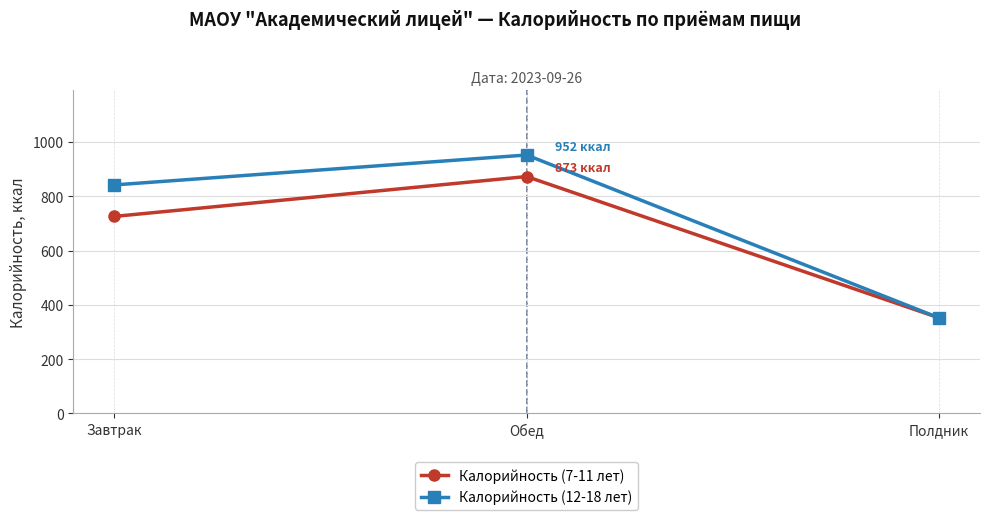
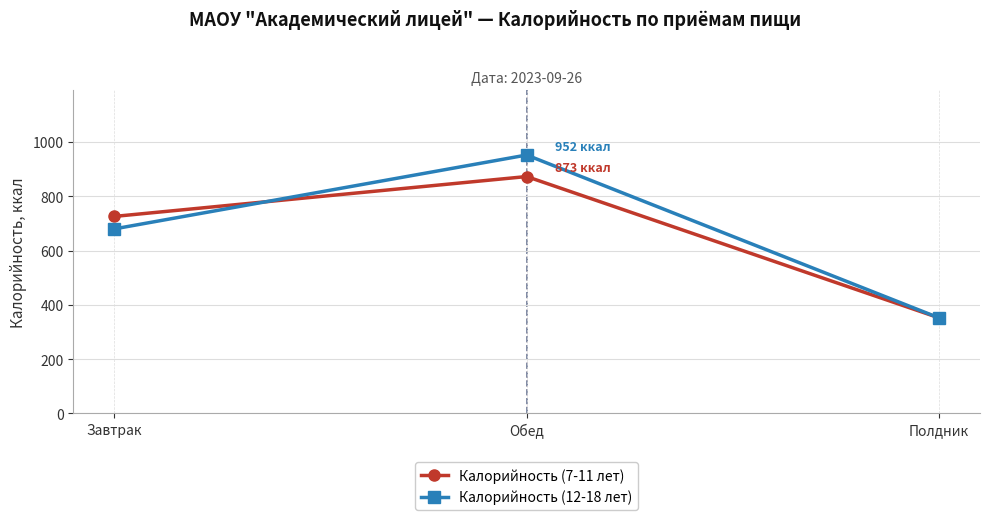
Калорийность (12-18 лет), Завтрак: 840 -> 680
